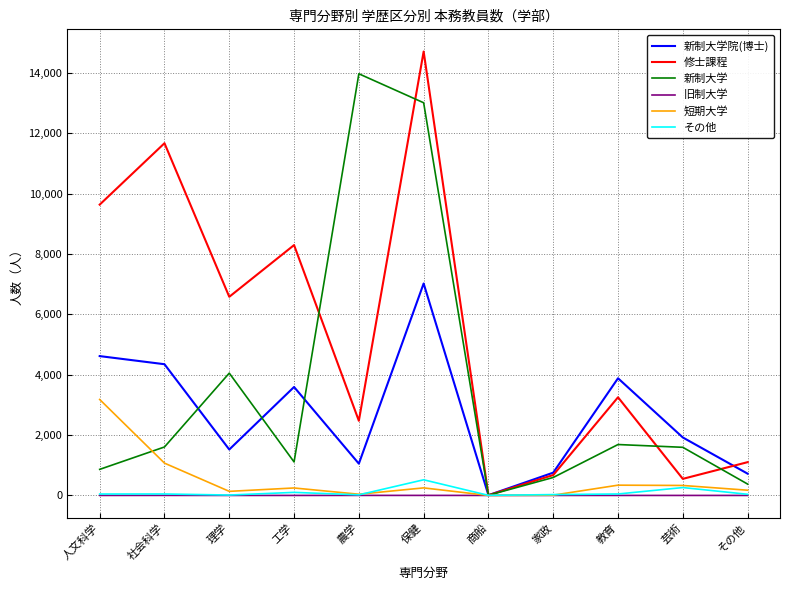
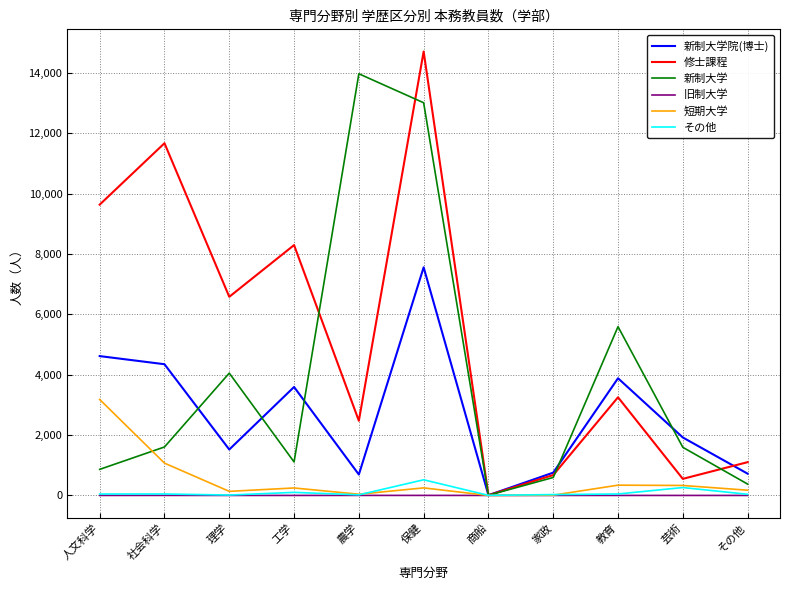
新制大学院(博士), 農学: 1,100 -> 700
新制大学院(博士), 保健: 7,000 -> 7,600
新制大学, 教育: 1,700 -> 5,600
